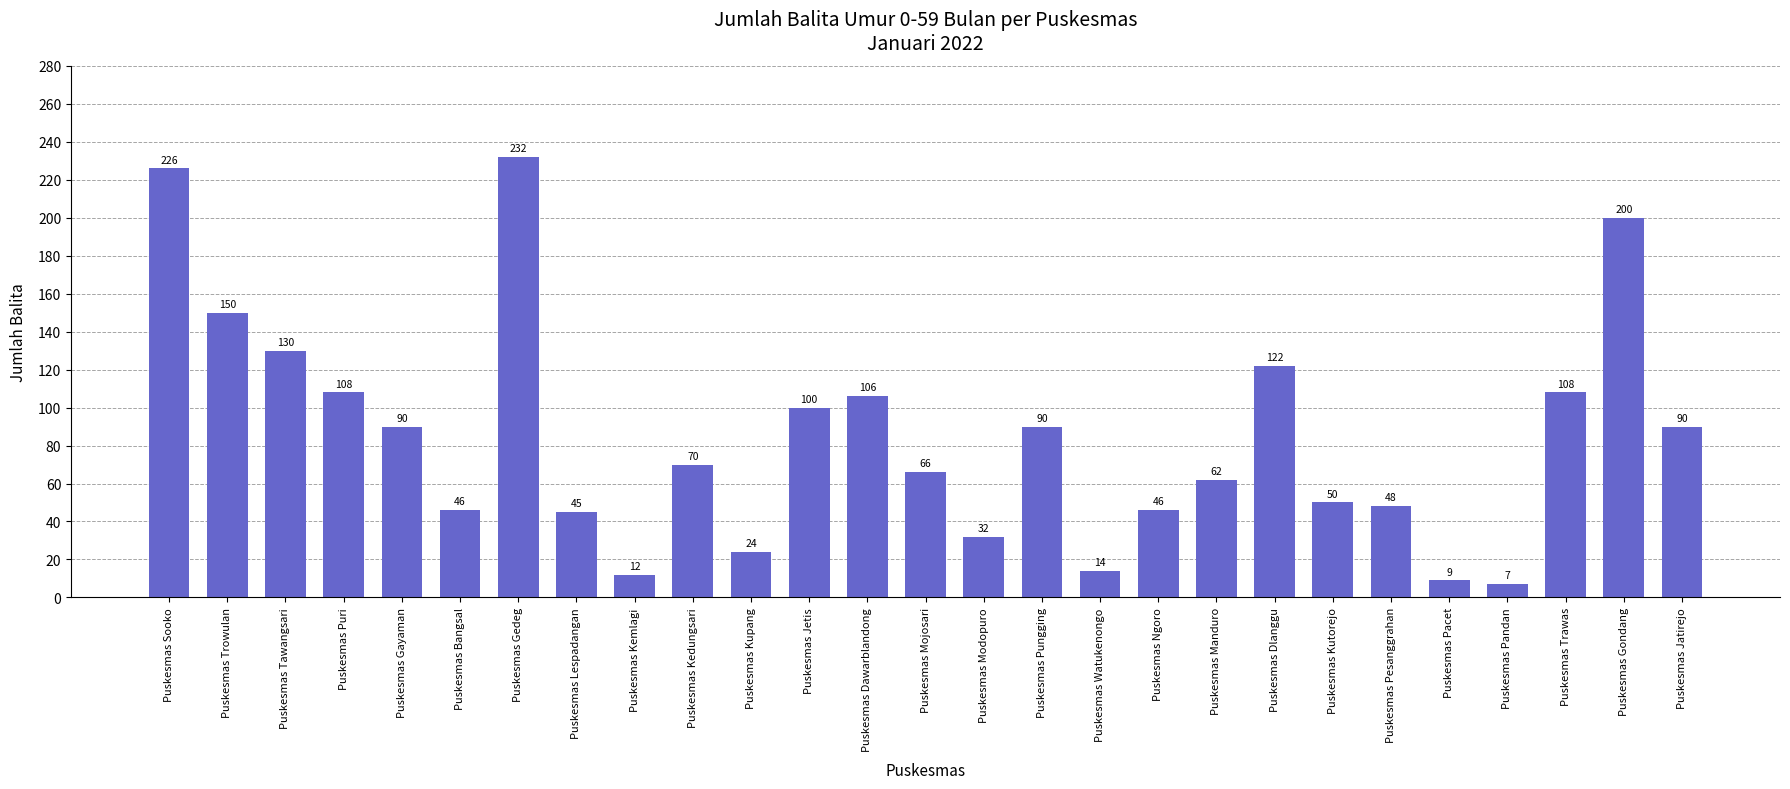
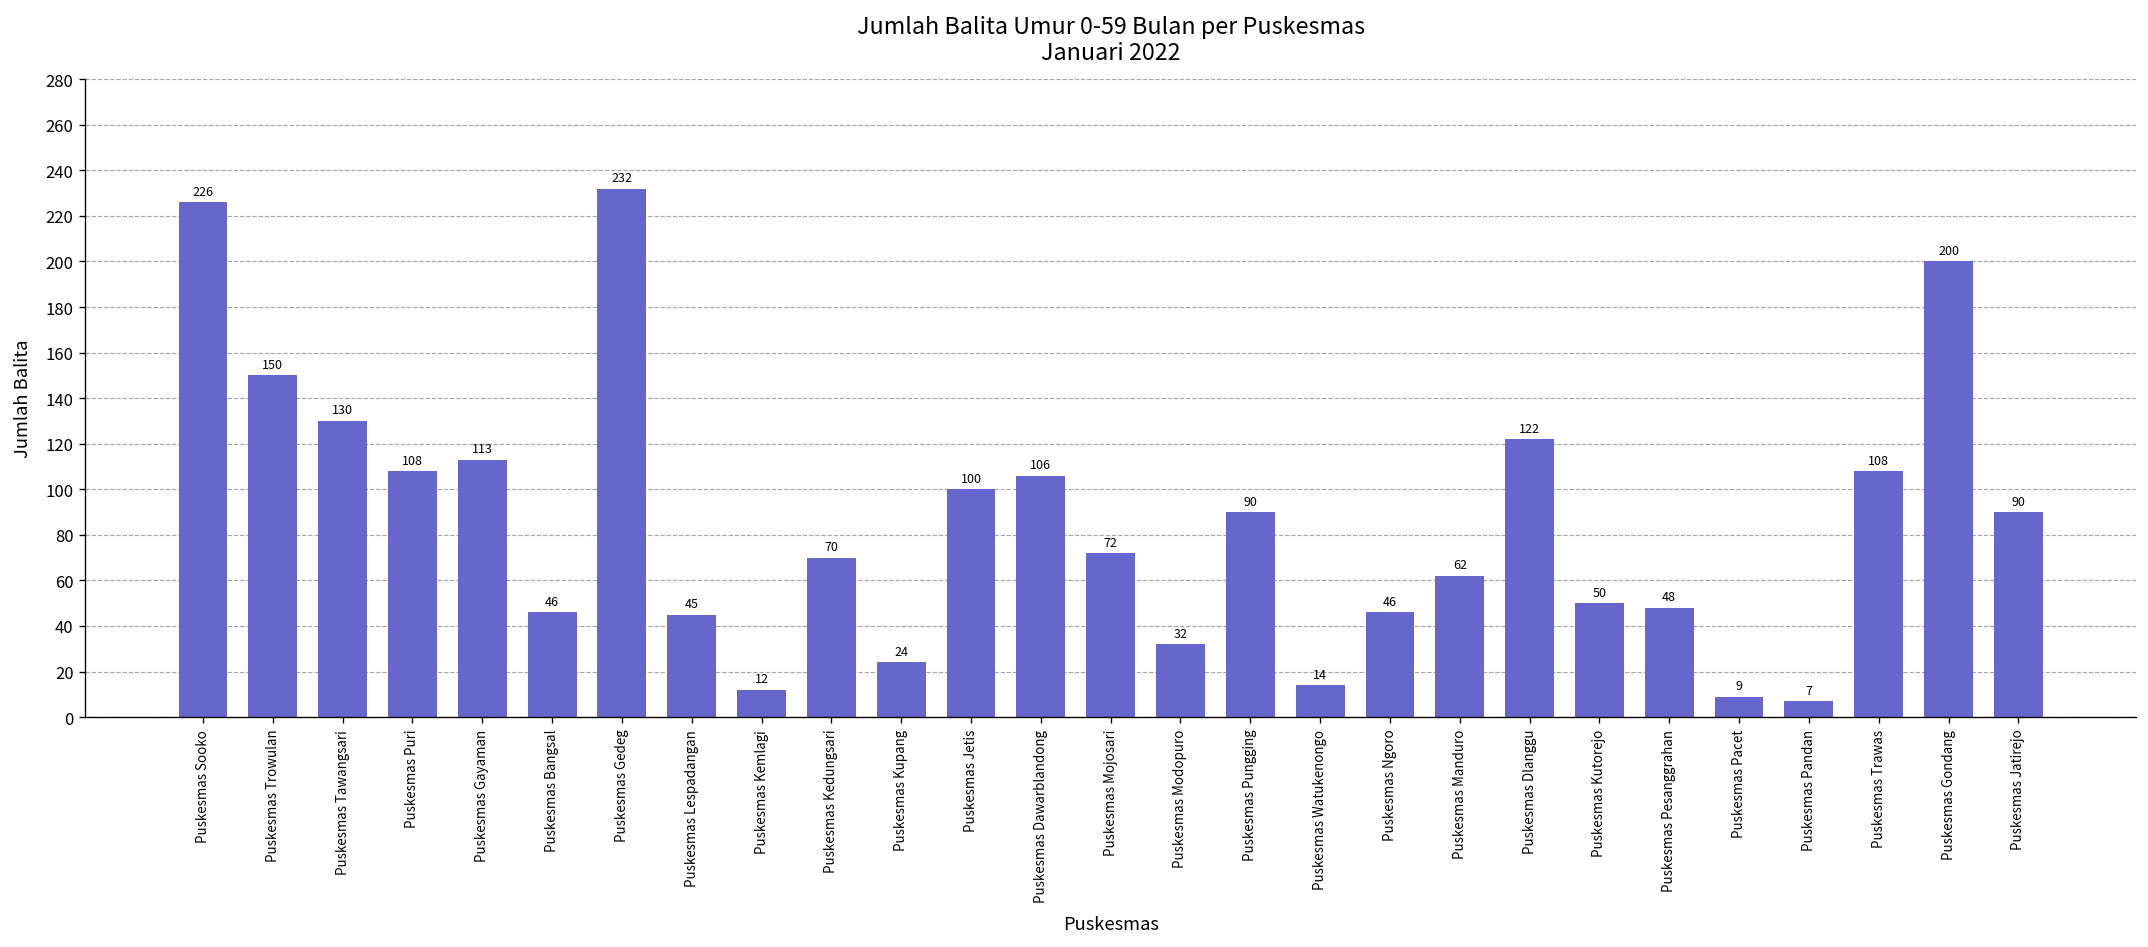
Puskesmas Gayaman: 90 -> 113
Puskesmas Mojosari: 66 -> 72
